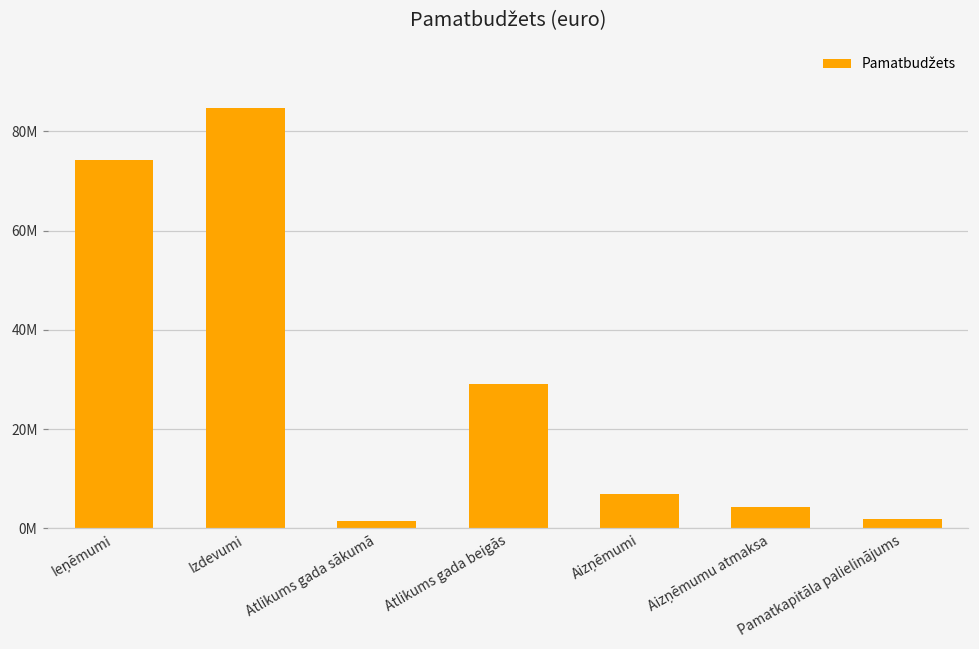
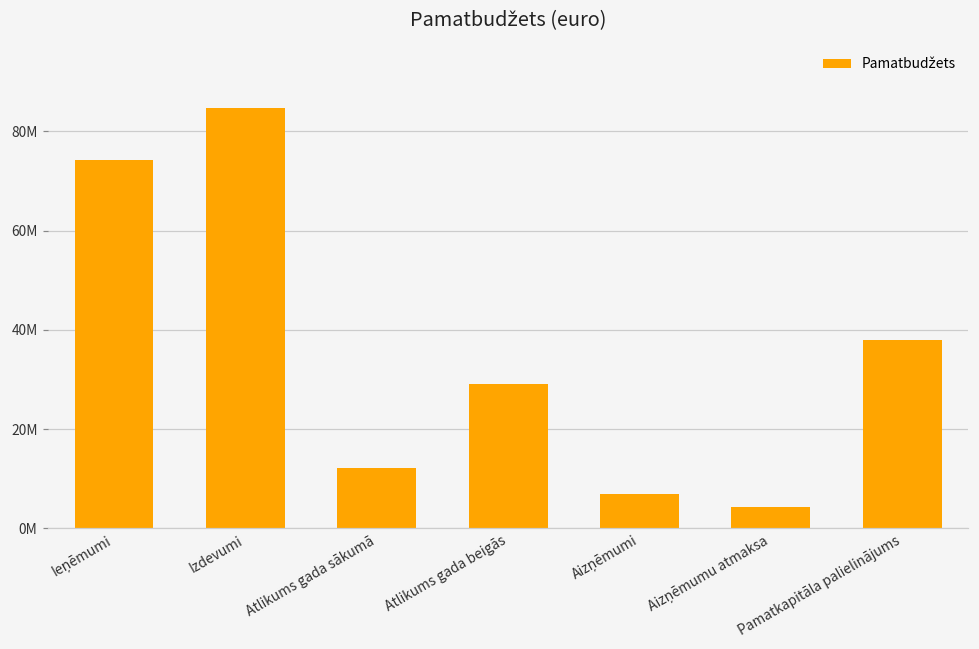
Atlikums gada sākumā: 2000000 -> 12000000
Pamatkapitāla palielinājums: 2000000 -> 38000000
